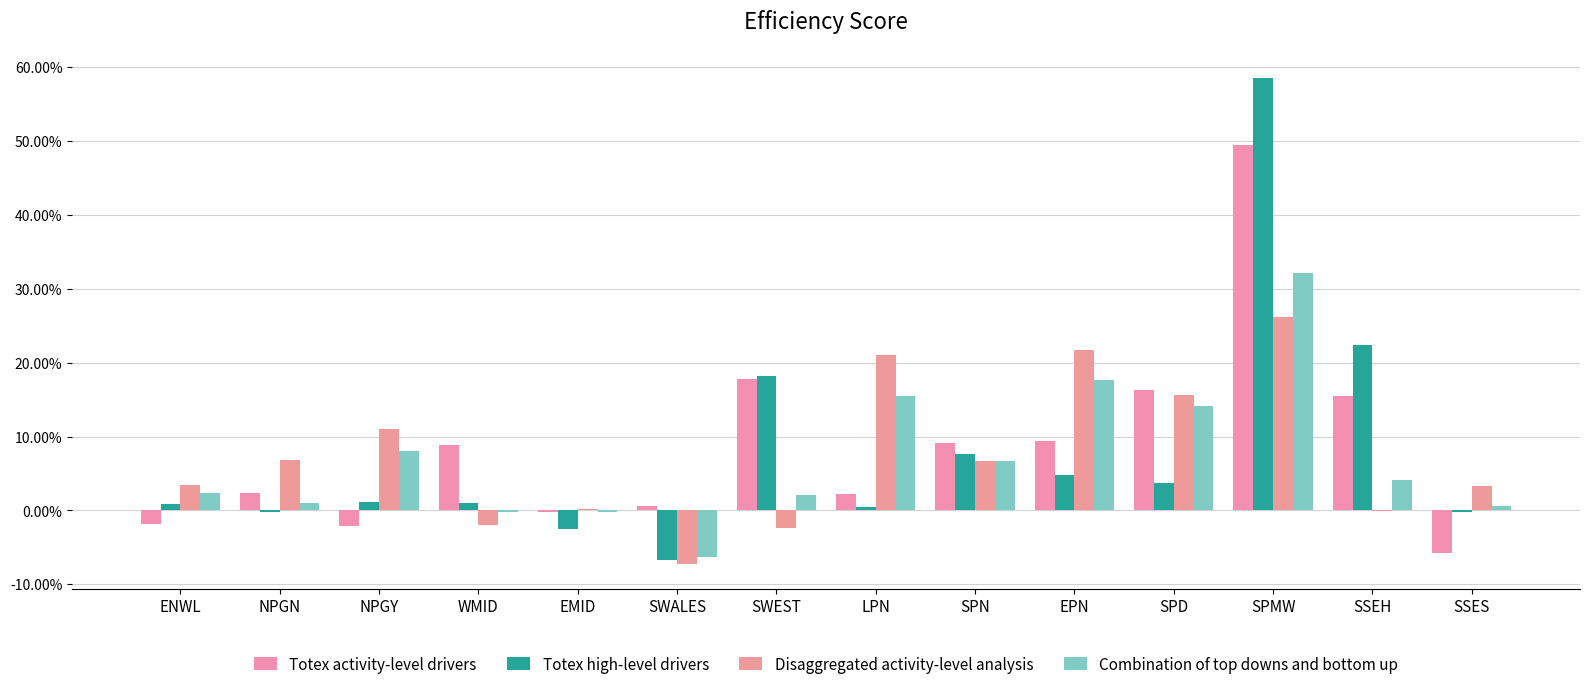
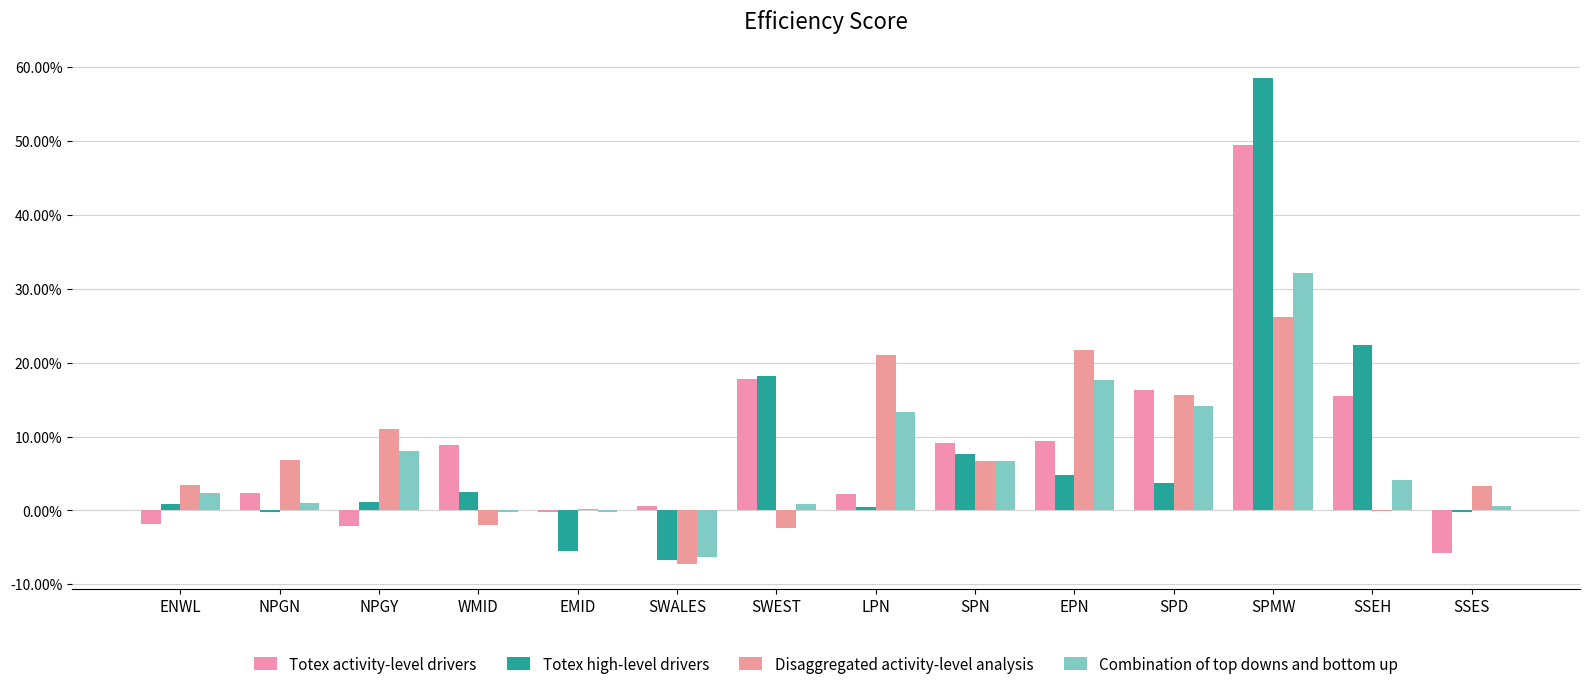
Totex high-level drivers, WMID: 1% -> 2%
Totex high-level drivers, EMID: -3% -> -5%
Combination of top downs and bottom up, SWEST: 2% -> 1%
Combination of top downs and bottom up, LPN: 15% -> 13%
